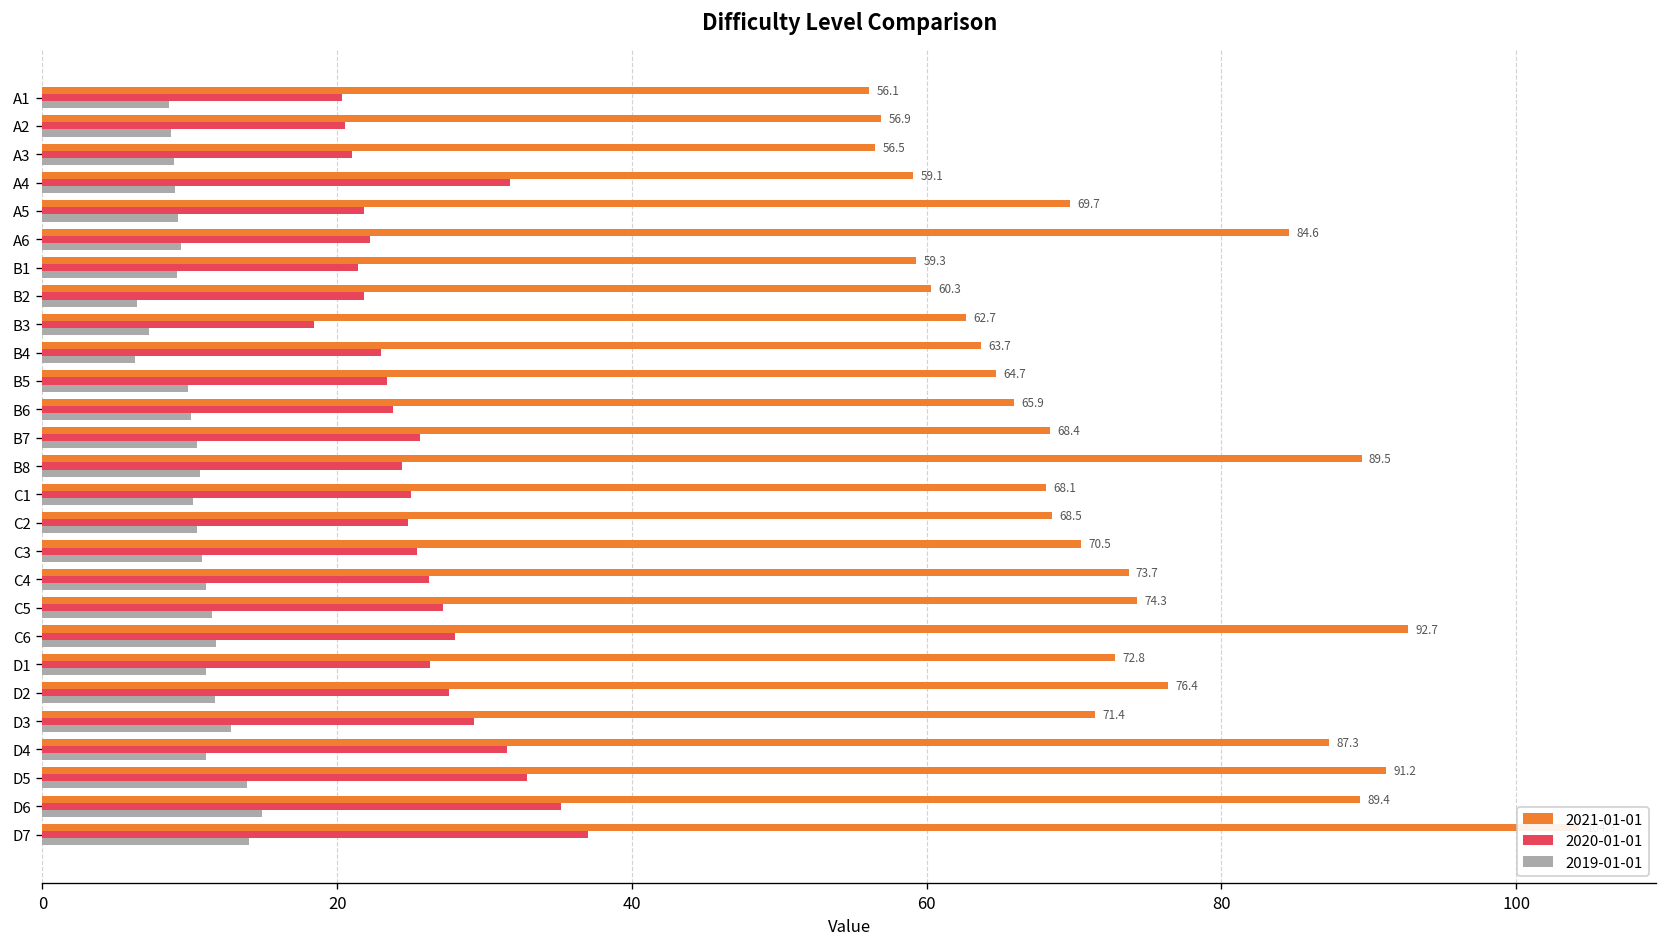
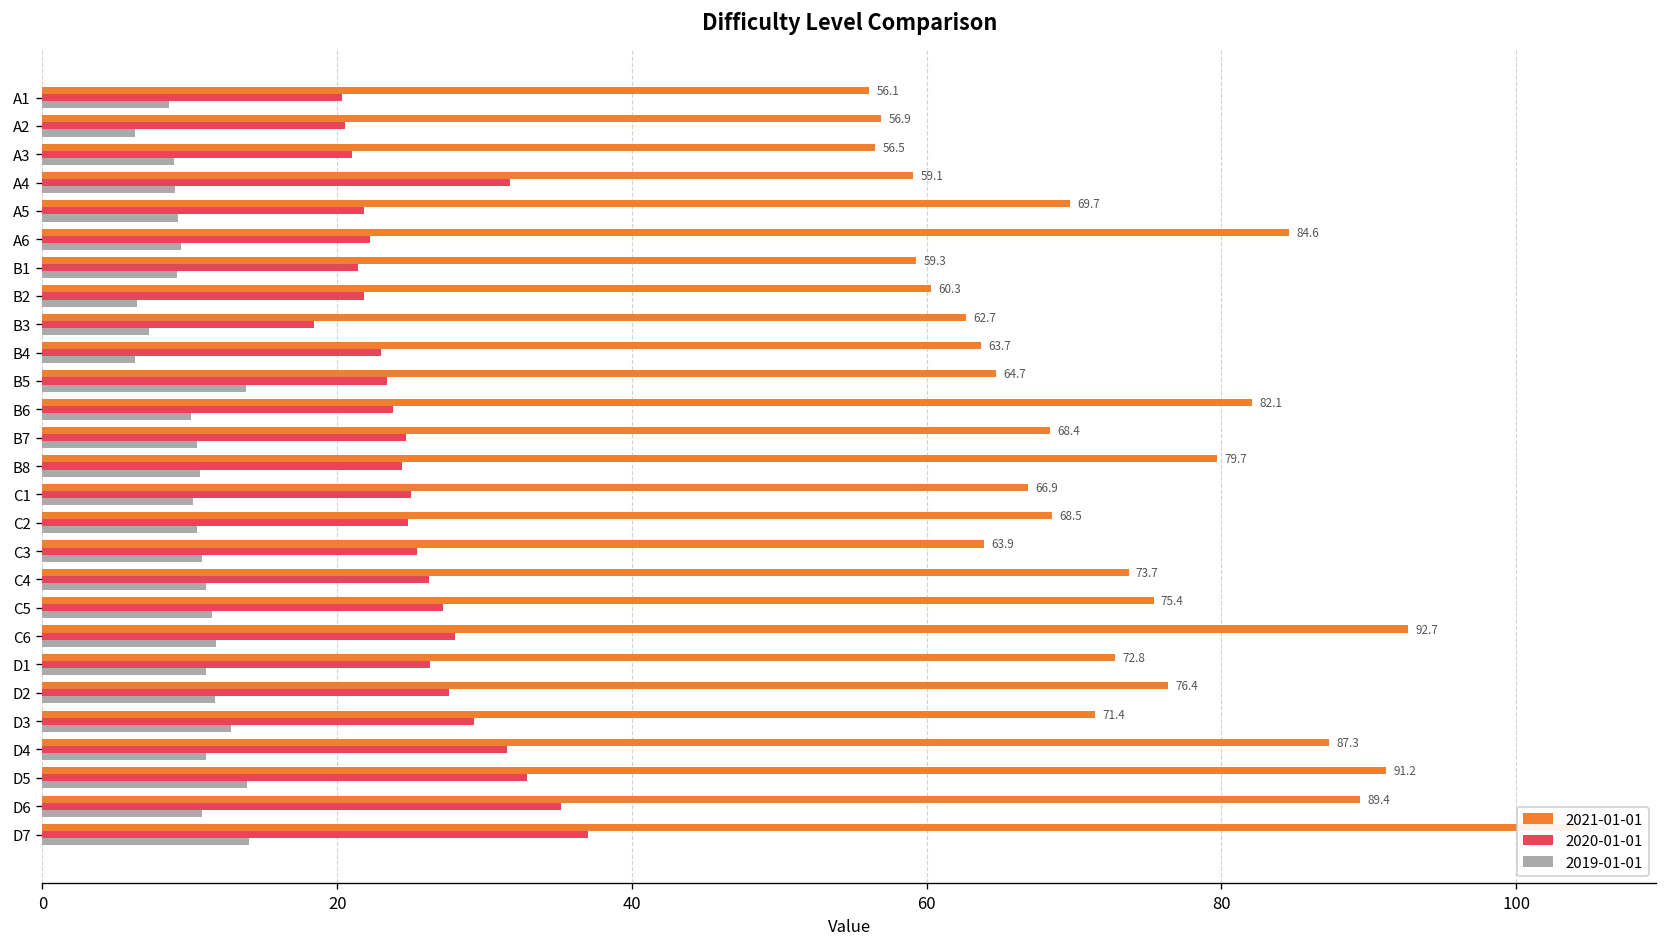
2019-01-01, A2: 8.7 -> 6.3
2019-01-01, B5: 9.9 -> 13.8
2021-01-01, B6: 65.9 -> 82.1
2020-01-01, B7: 25.6 -> 24.7
2021-01-01, B8: 89.5 -> 79.7
2021-01-01, C1: 68.1 -> 66.9
2021-01-01, C3: 70.5 -> 63.9
2021-01-01, C5: 74.3 -> 75.4
2019-01-01, D6: 14.9 -> 10.8
